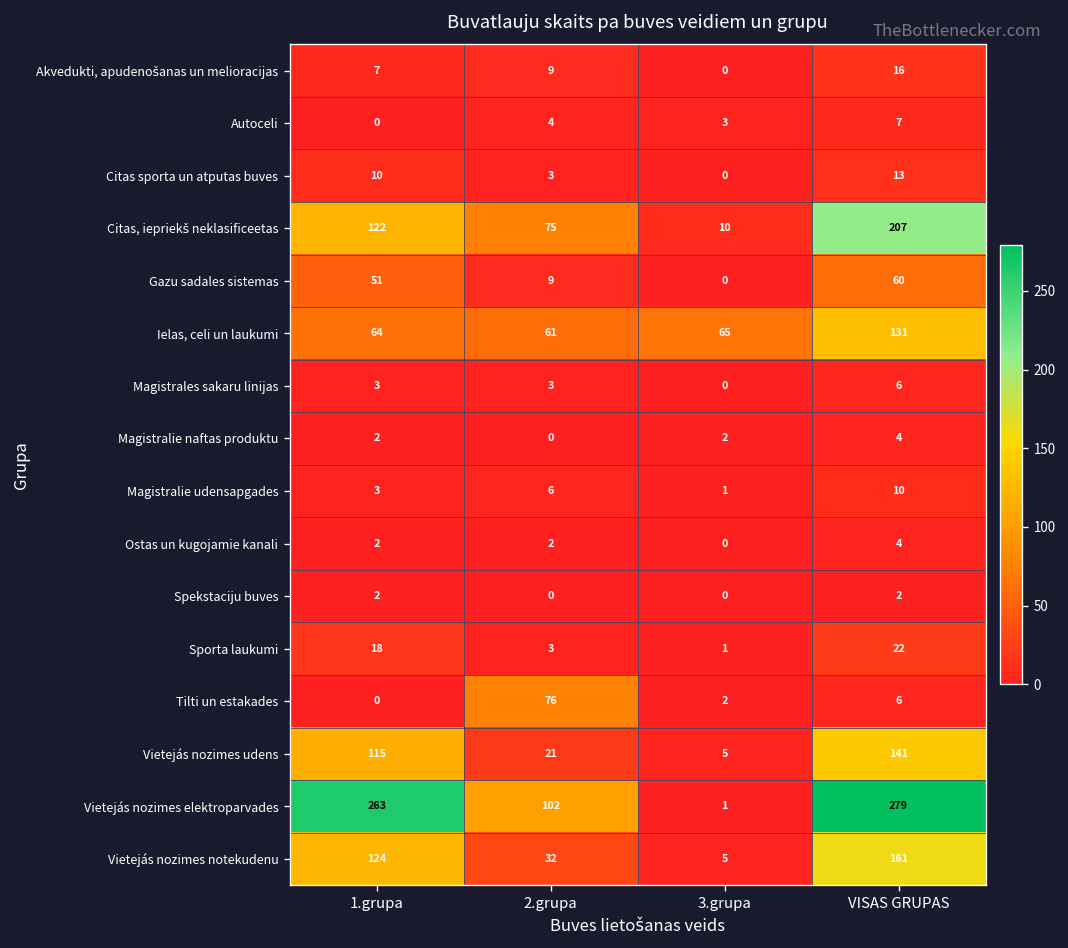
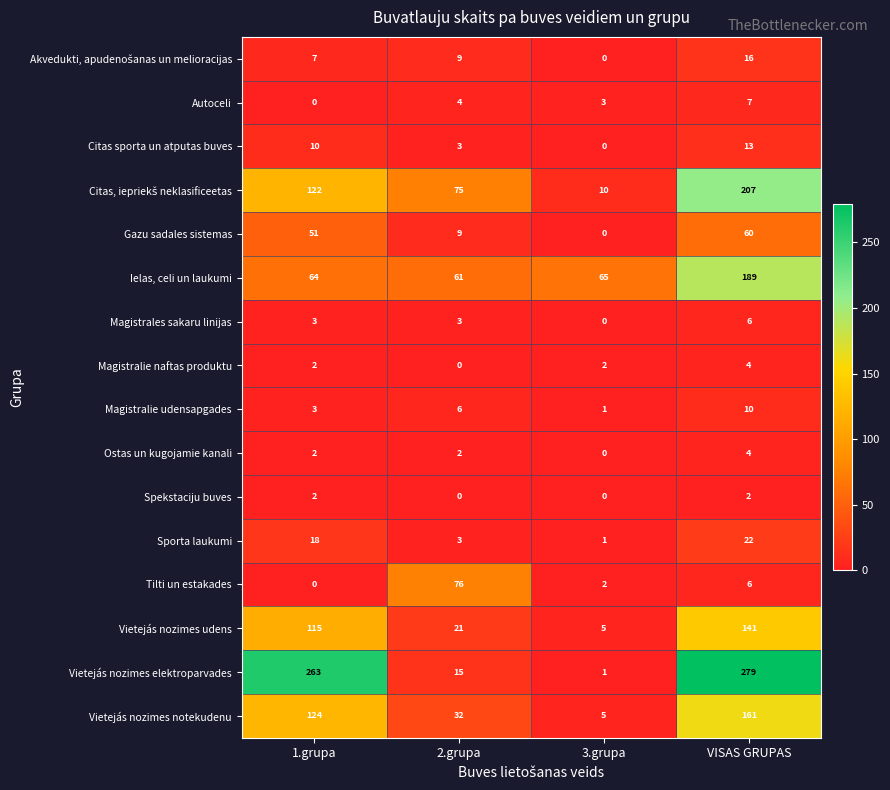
Ielas, celi un laukumi, VISAS GRUPAS: 131 -> 189
Vietejás nozimes elektroparvades, 2.grupa: 102 -> 15
